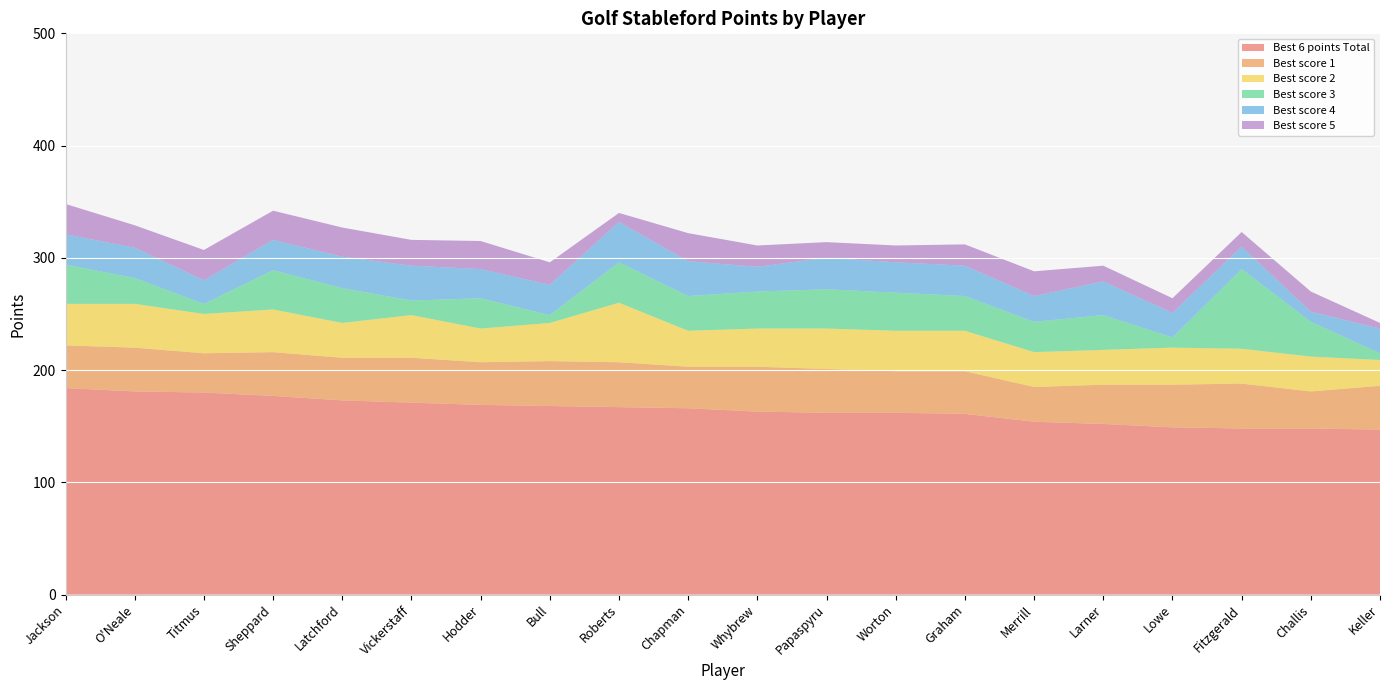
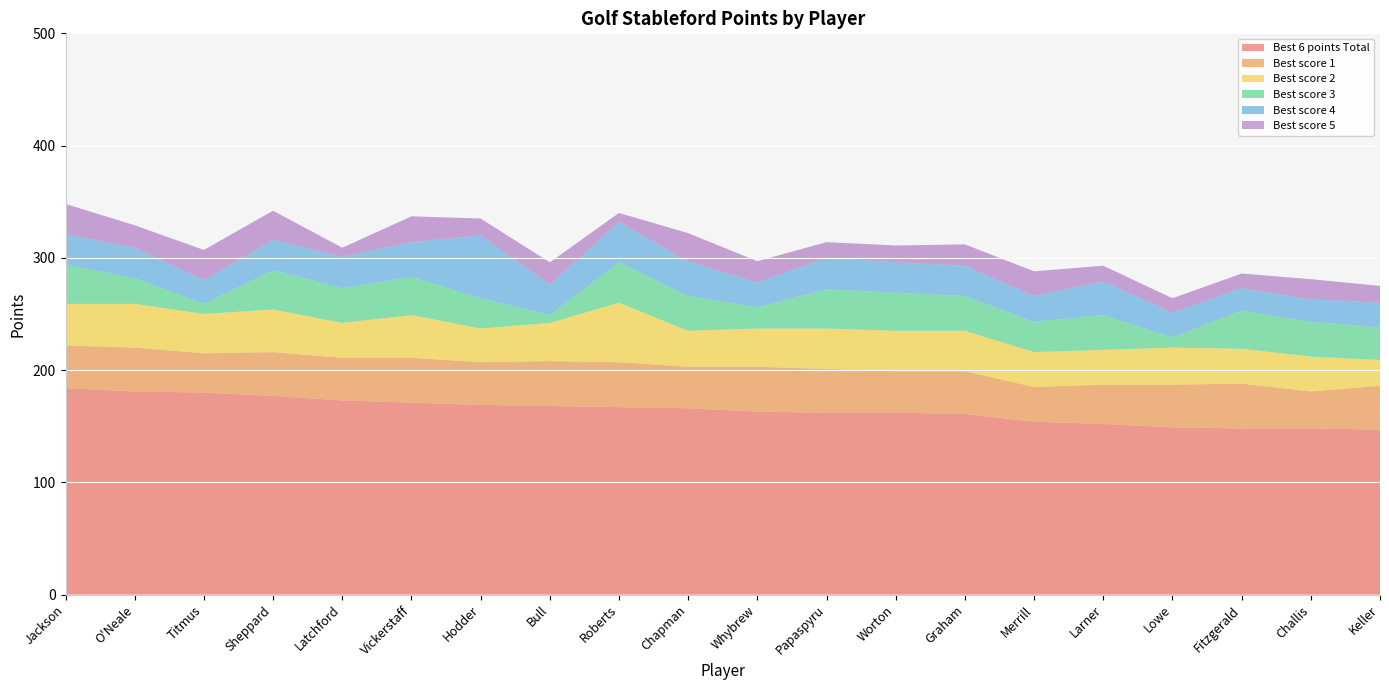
Best score 5, Latchford: 26 -> 8
Best score 3, Vickerstaff: 13 -> 34
Best score 4, Hodder: 26 -> 56
Best score 5, Hodder: 25 -> 15
Best score 3, Whybrew: 33 -> 19
Best score 3, Fitzgerald: 71 -> 34
Best score 4, Challis: 9 -> 20
Best score 3, Keller: 6 -> 29
Best score 5, Keller: 5 -> 15
